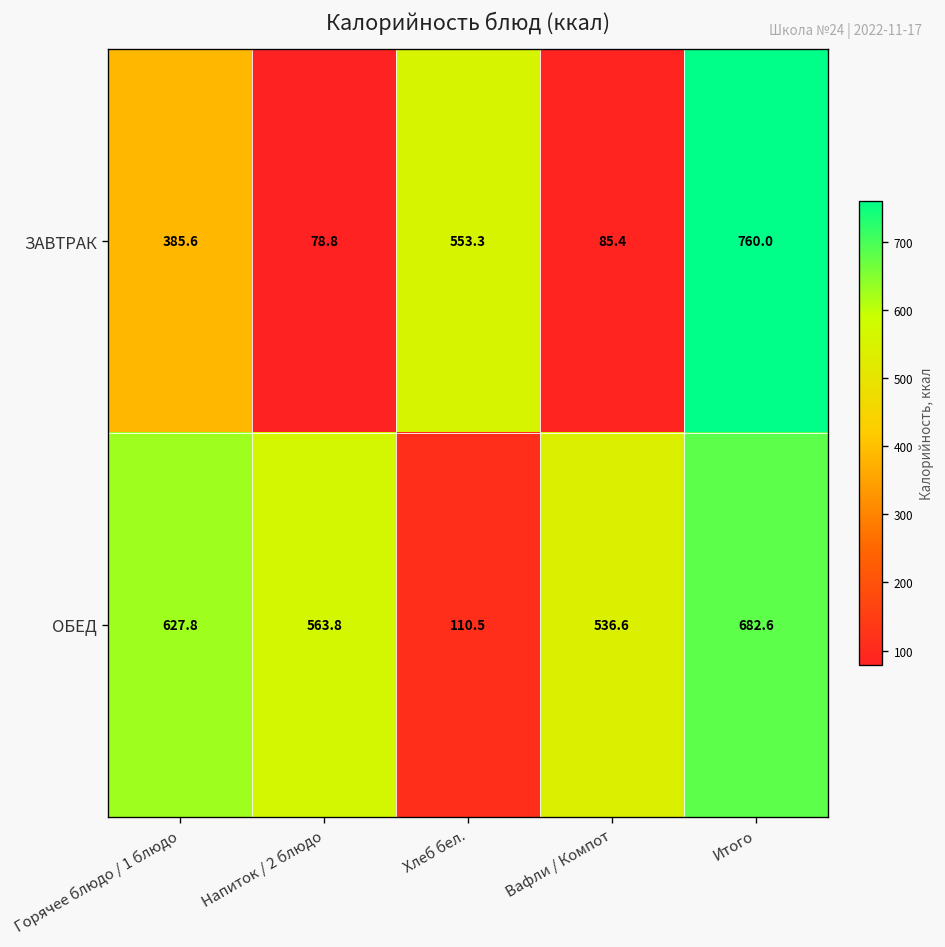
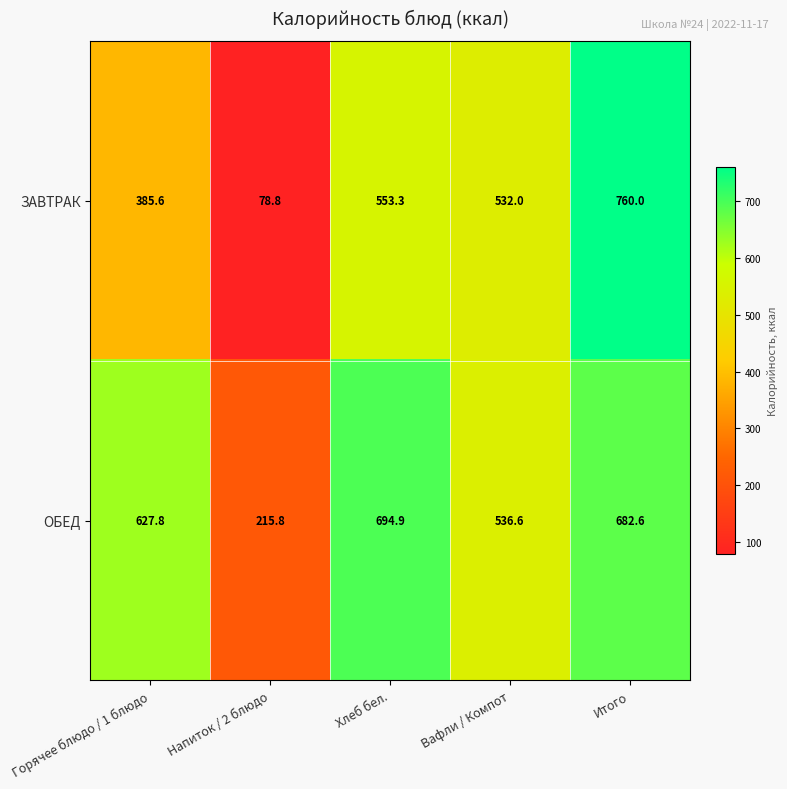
ЗАВТРАК, Вафли / Компот: 85.4 -> 532.0
ОБЕД, Напиток / 2 блюдо: 563.8 -> 215.8
ОБЕД, Хлеб бел.: 110.5 -> 694.9
